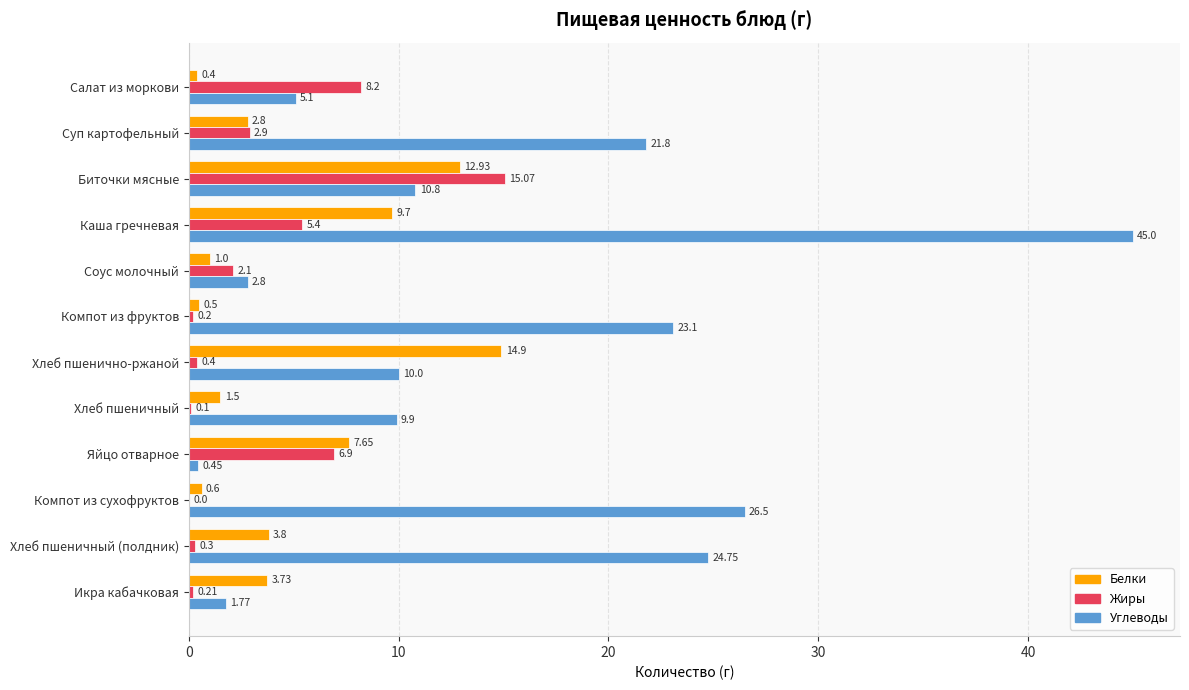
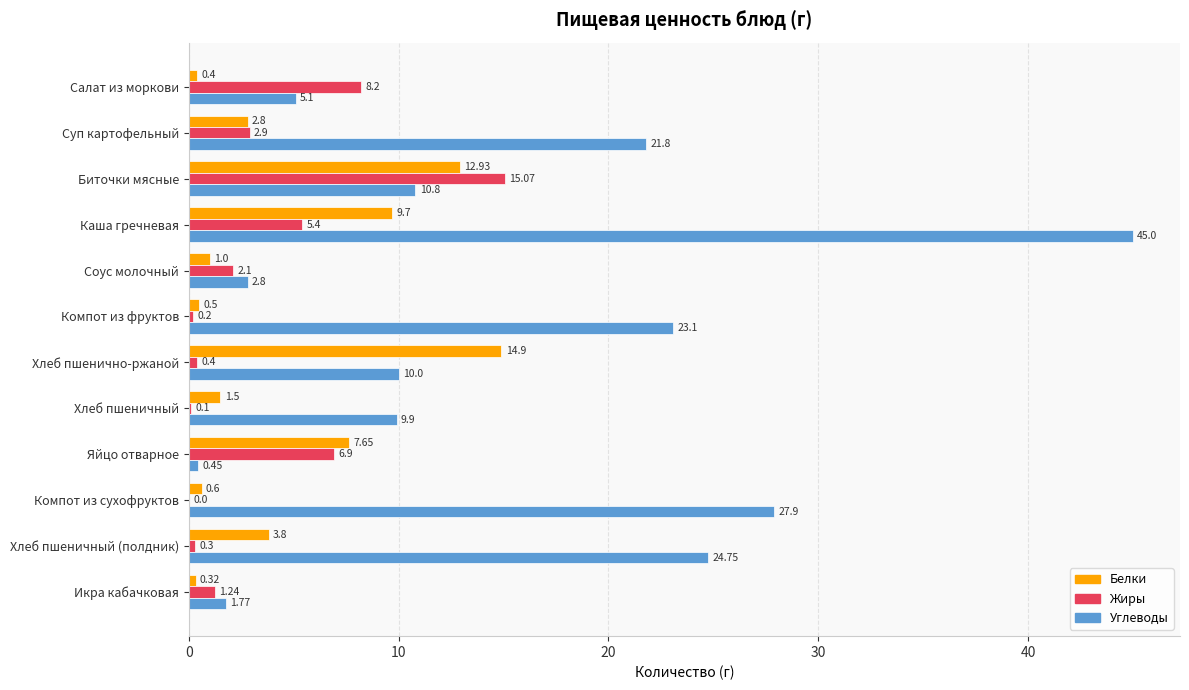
Углеводы, Компот из сухофруктов: 26.5 -> 27.9
Белки, Икра кабачковая: 3.73 -> 0.32
Жиры, Икра кабачковая: 0.21 -> 1.24
